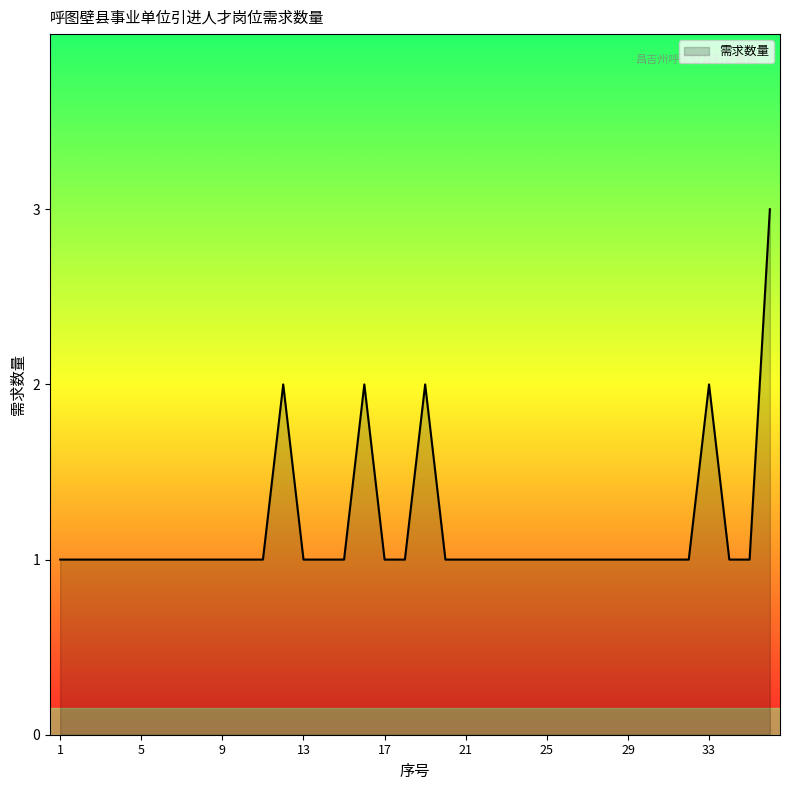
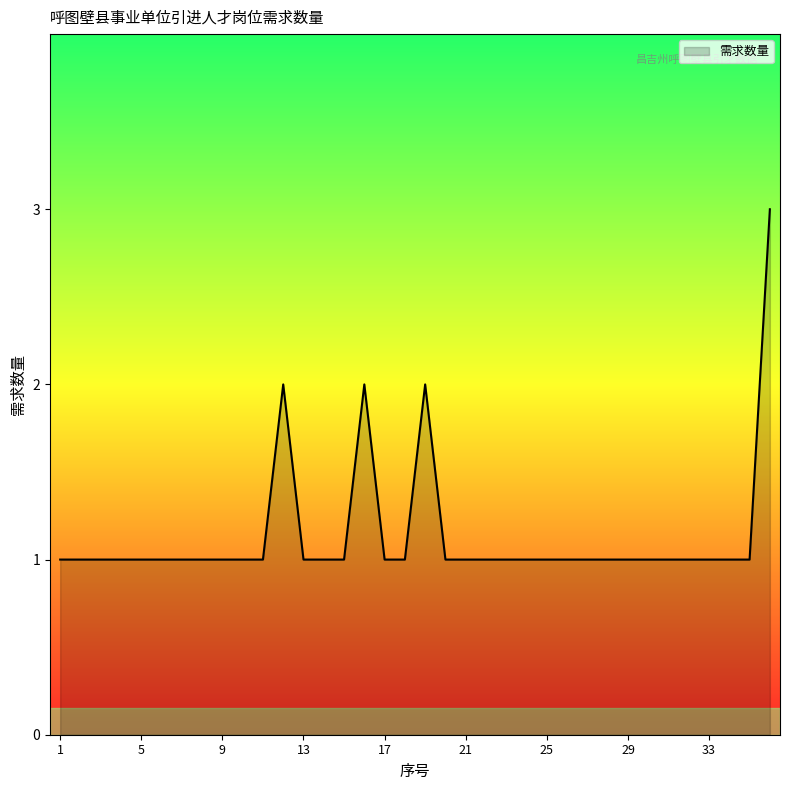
33: 2 -> 1
